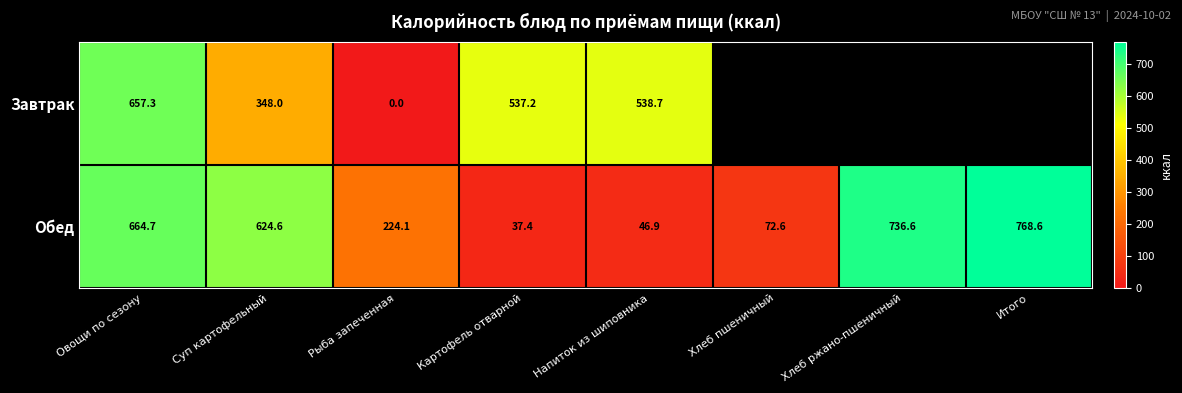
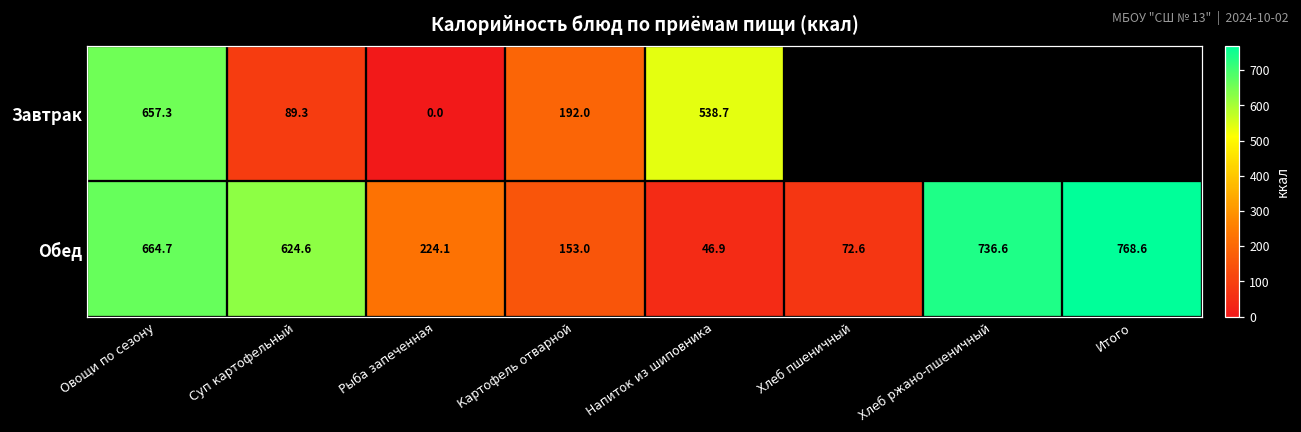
Завтрак, Суп картофельный: 348.0 -> 89.3
Завтрак, Картофель отварной: 537.2 -> 192.0
Обед, Картофель отварной: 37.4 -> 153.0
